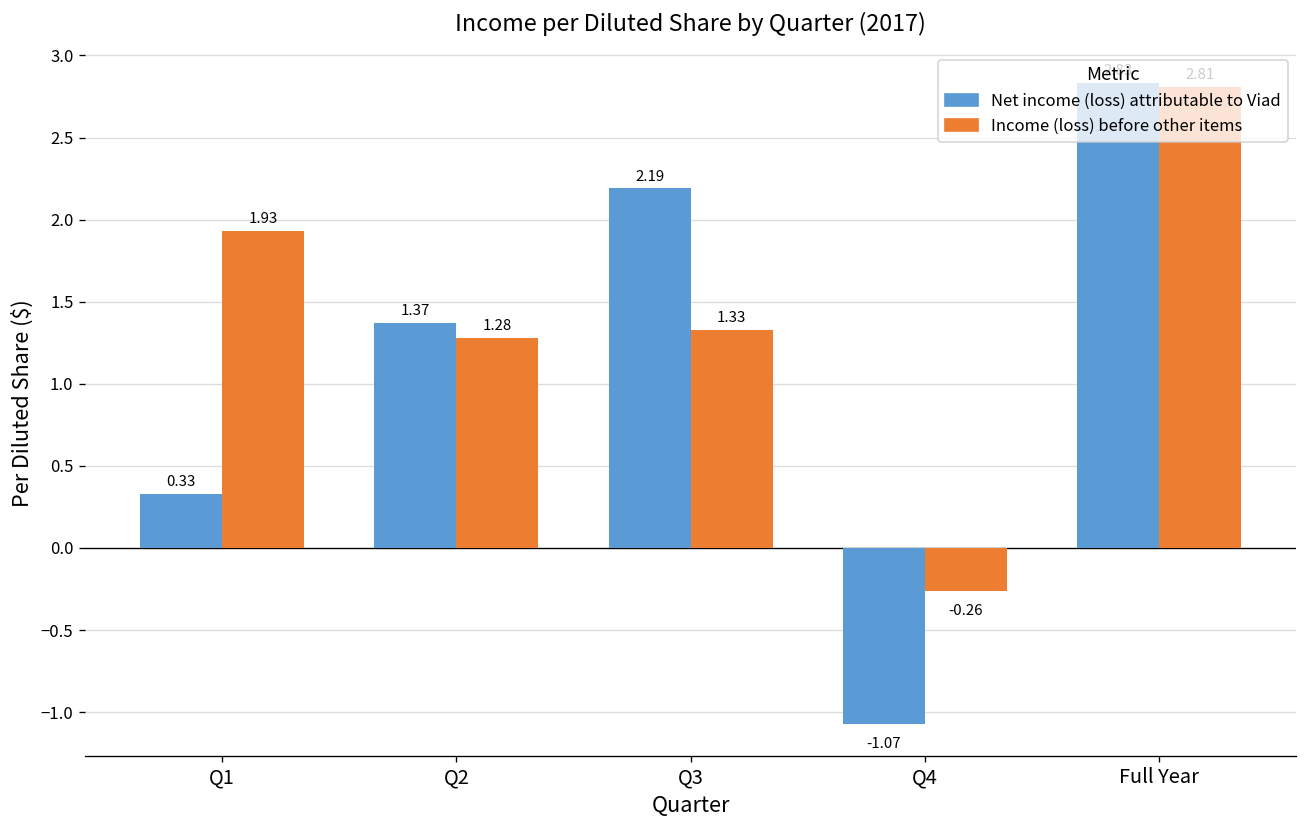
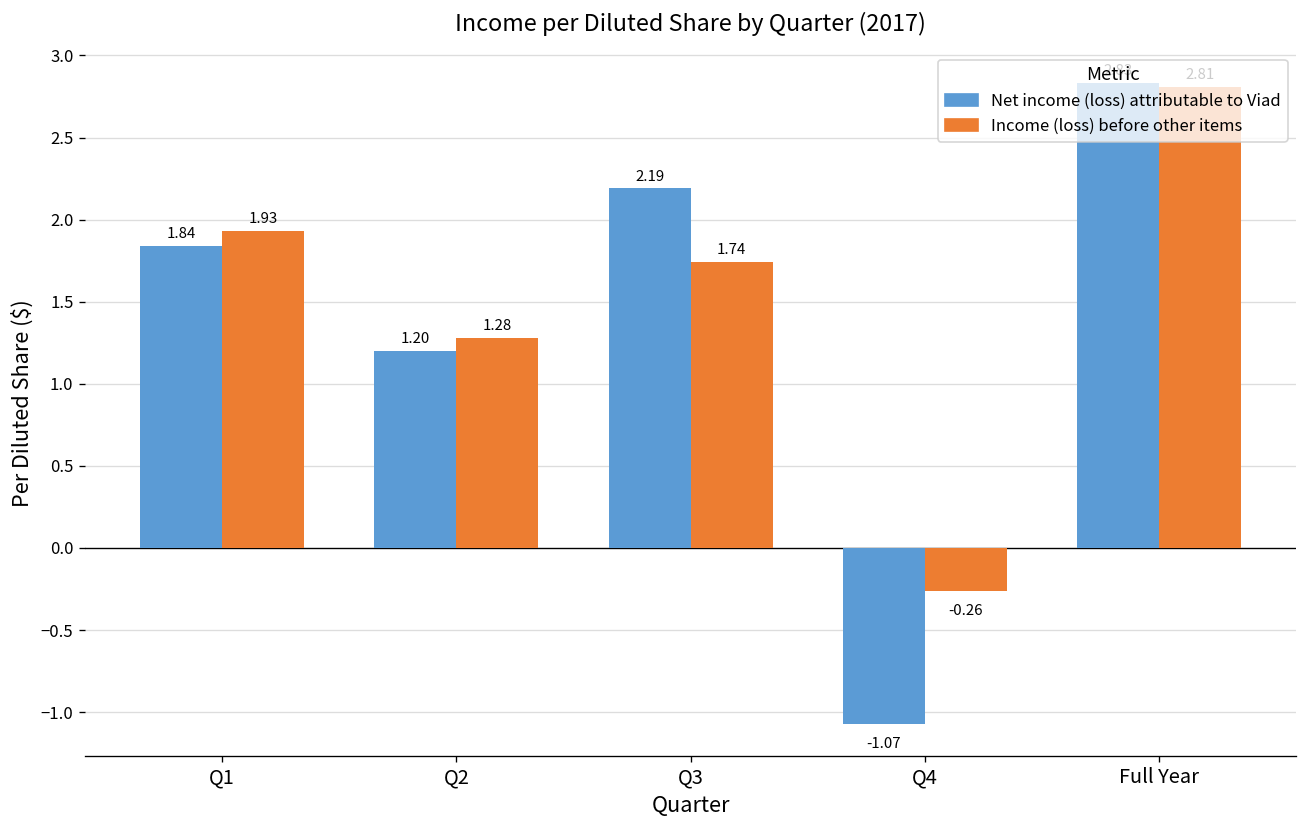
Net income (loss) attributable to Viad, Q1: 0.33 -> 1.84
Net income (loss) attributable to Viad, Q2: 1.37 -> 1.20
Income (loss) before other items, Q3: 1.33 -> 1.74
